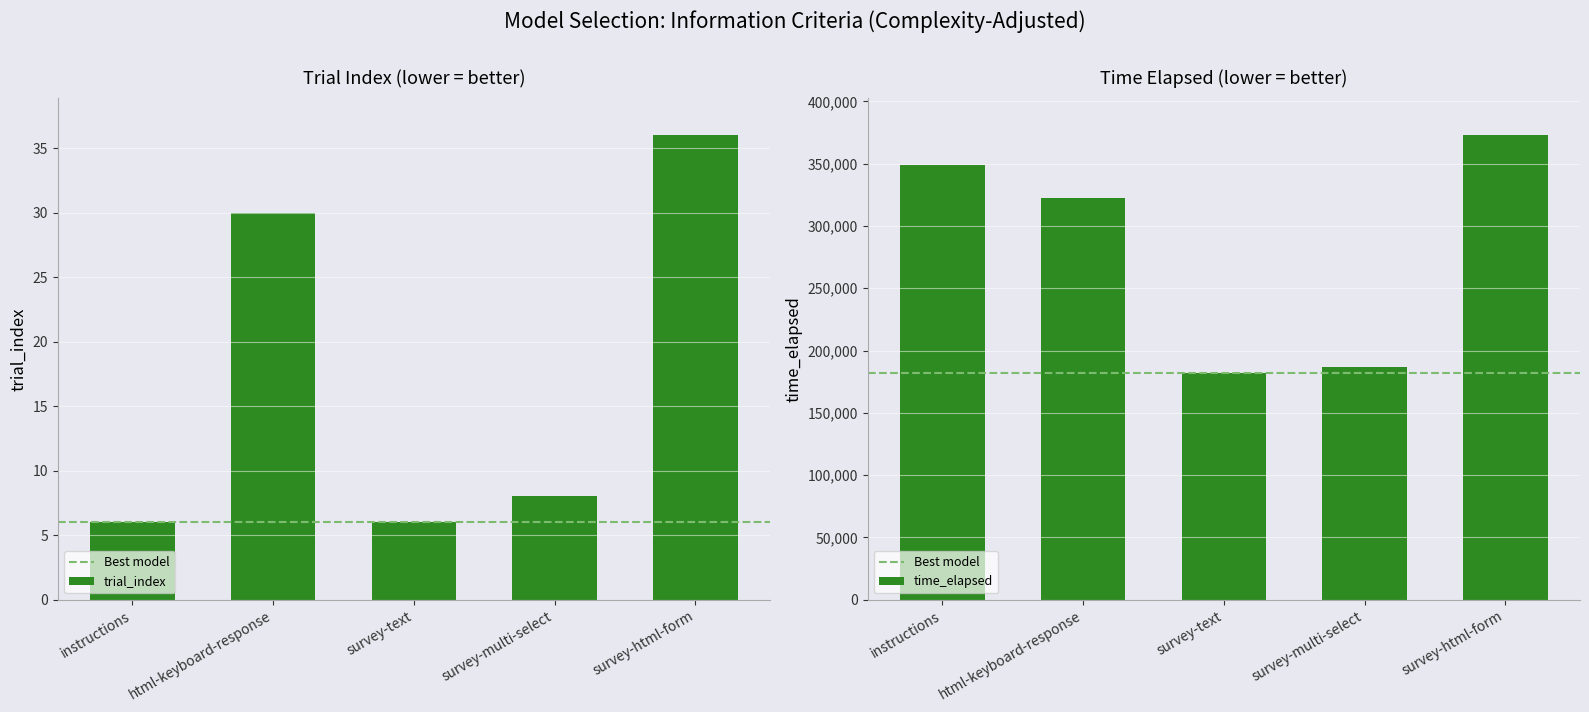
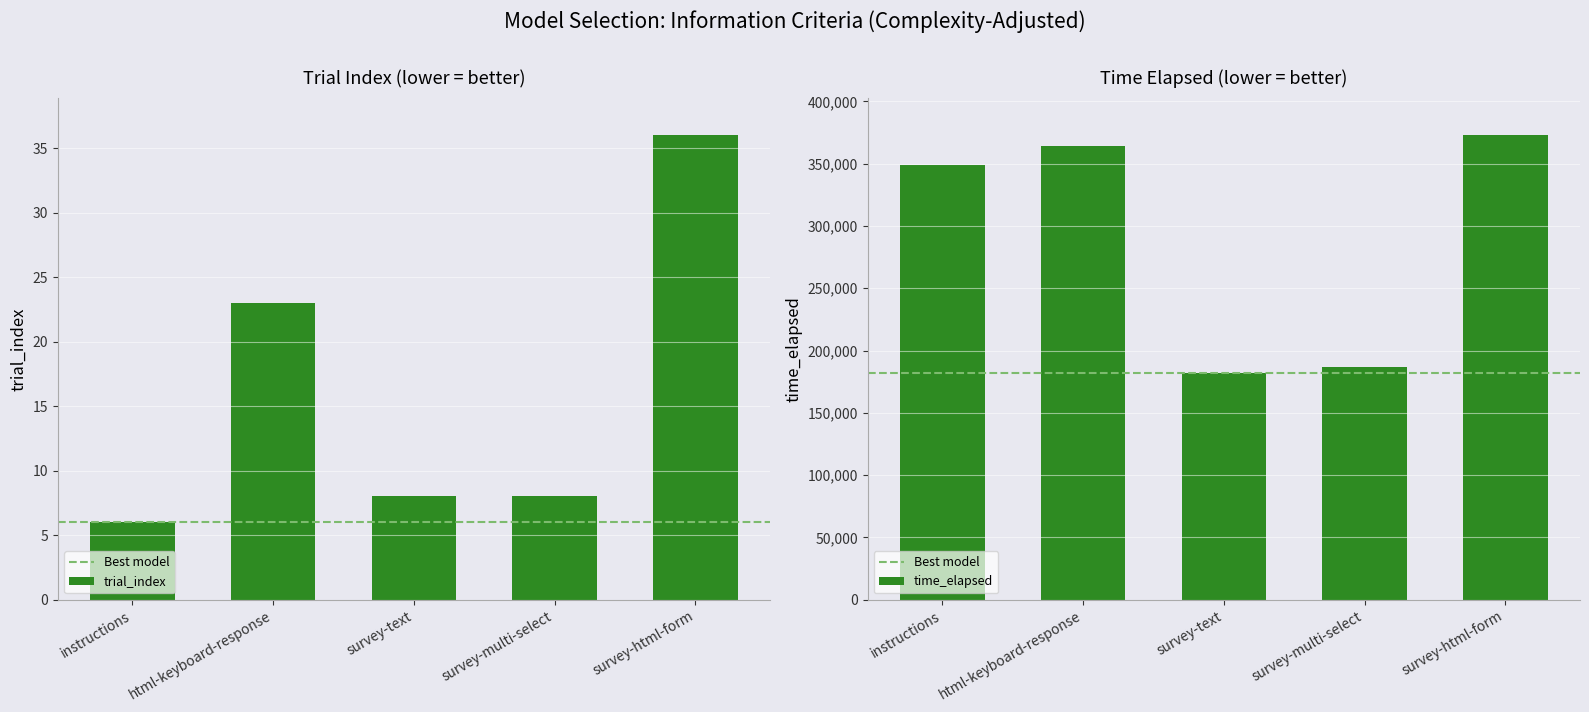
Trial Index (lower = better), html-keyboard-response: 30 -> 23
Trial Index (lower = better), survey-text: 6 -> 8
Time Elapsed (lower = better), html-keyboard-response: 323,000 -> 364,000
